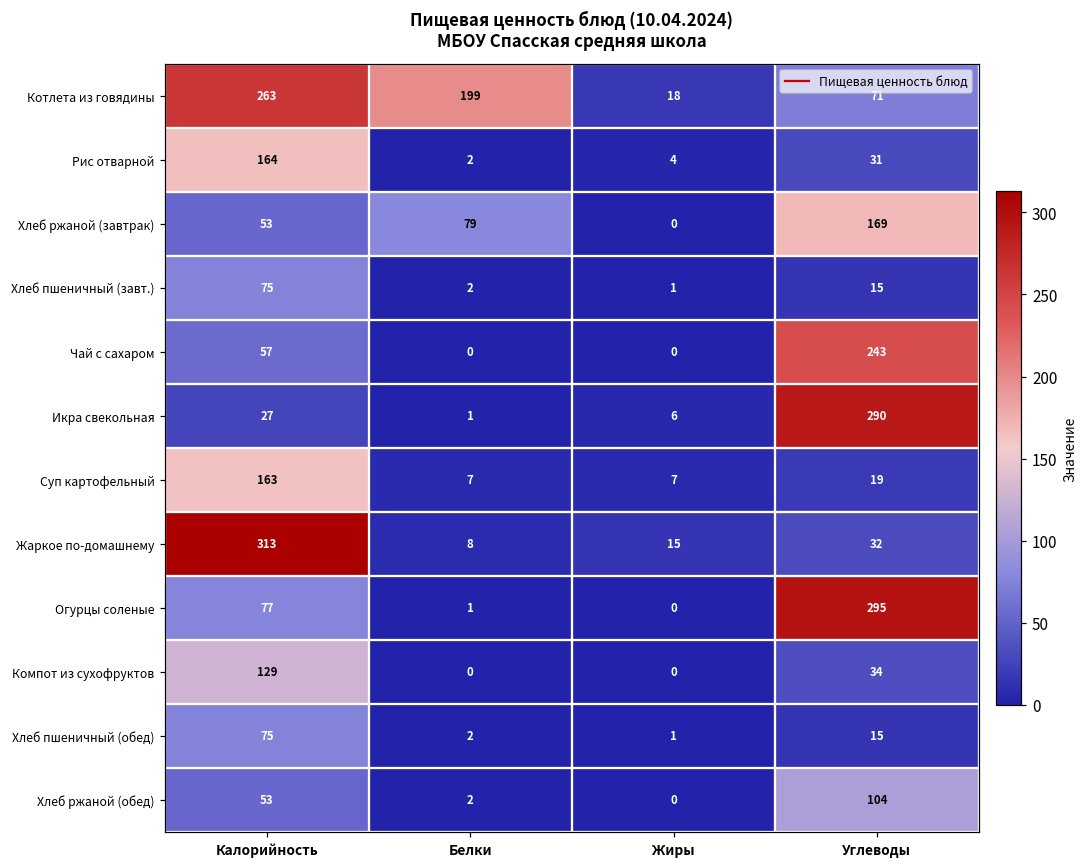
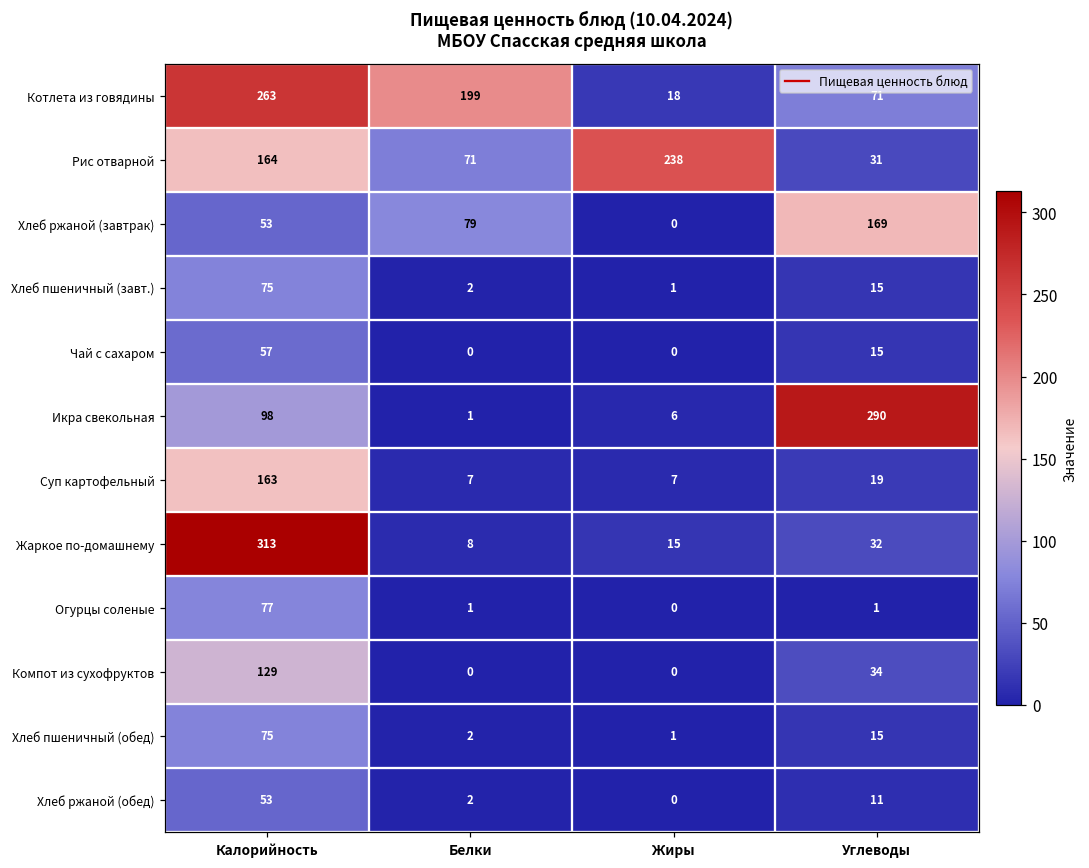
Рис отварной, Белки: 2 -> 71
Рис отварной, Жиры: 4 -> 238
Чай с сахаром, Углеводы: 243 -> 15
Икра свекольная, Калорийность: 27 -> 98
Огурцы соленые, Углеводы: 295 -> 1
Хлеб ржаной (обед), Углеводы: 104 -> 11
